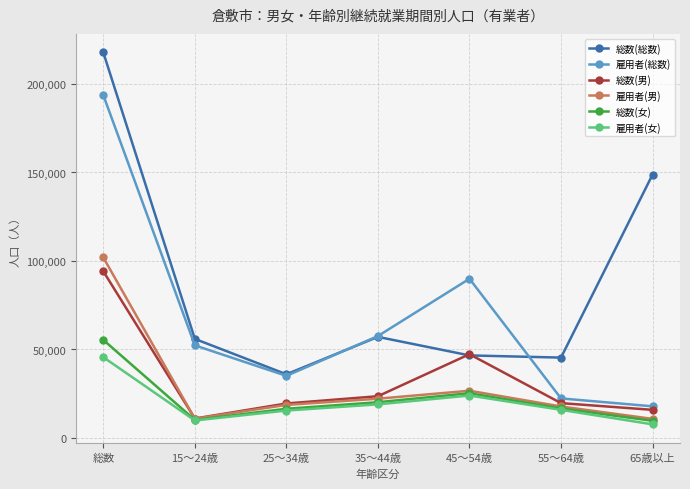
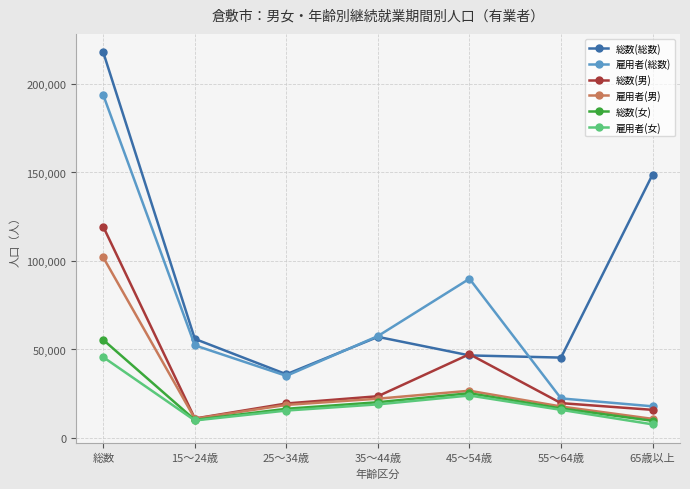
総数(男), 総数: 94,000 -> 119,000
